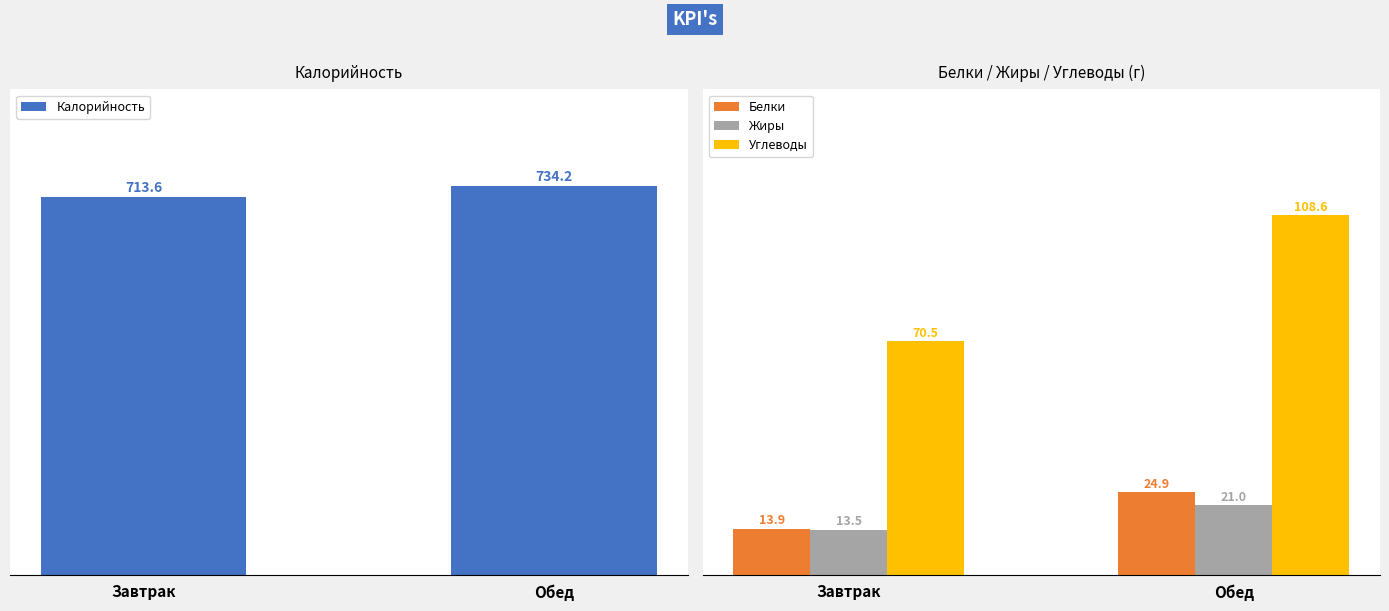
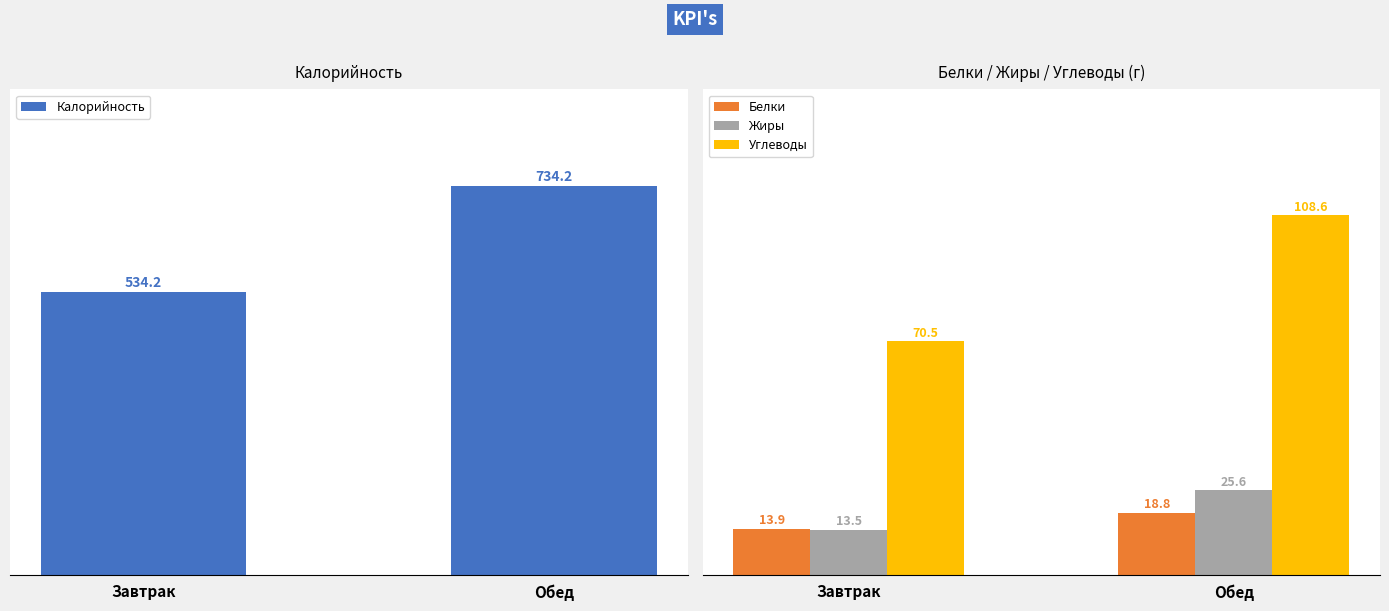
Калорийность, Завтрак: 713.6 -> 534.2
Белки / Жиры / Углеводы (г), Белки, Обед: 24.9 -> 18.8
Белки / Жиры / Углеводы (г), Жиры, Обед: 21.0 -> 25.6
